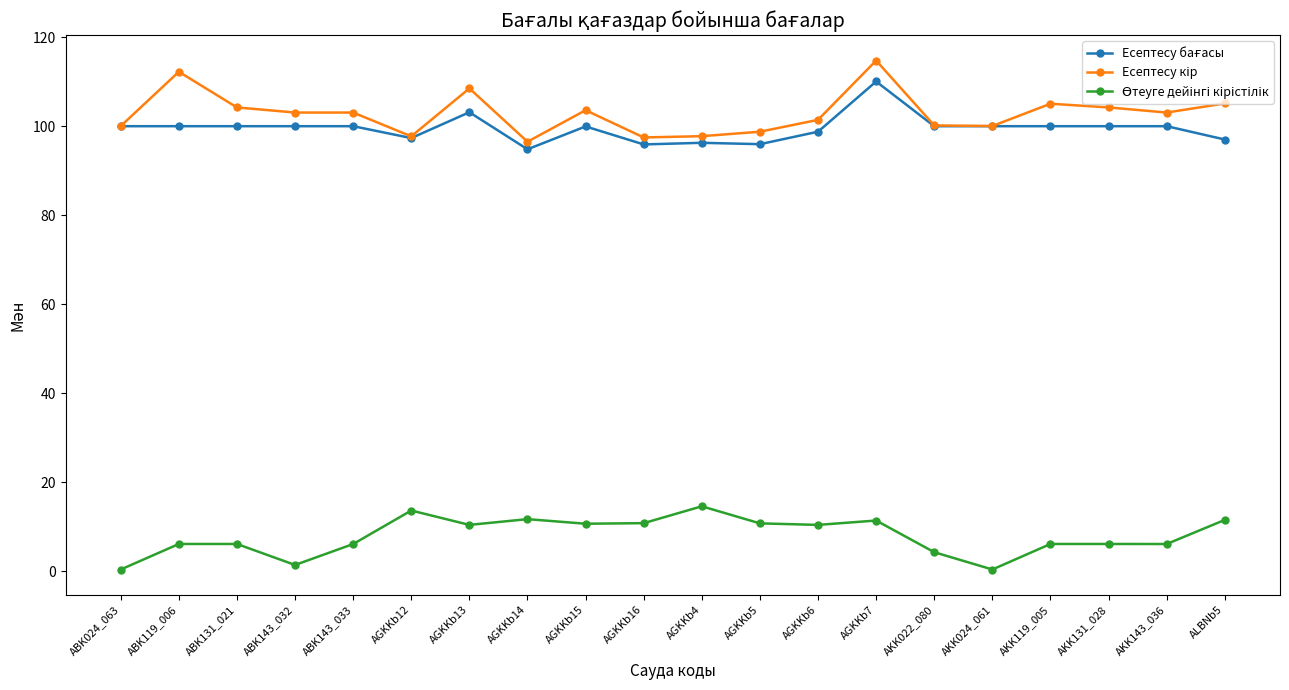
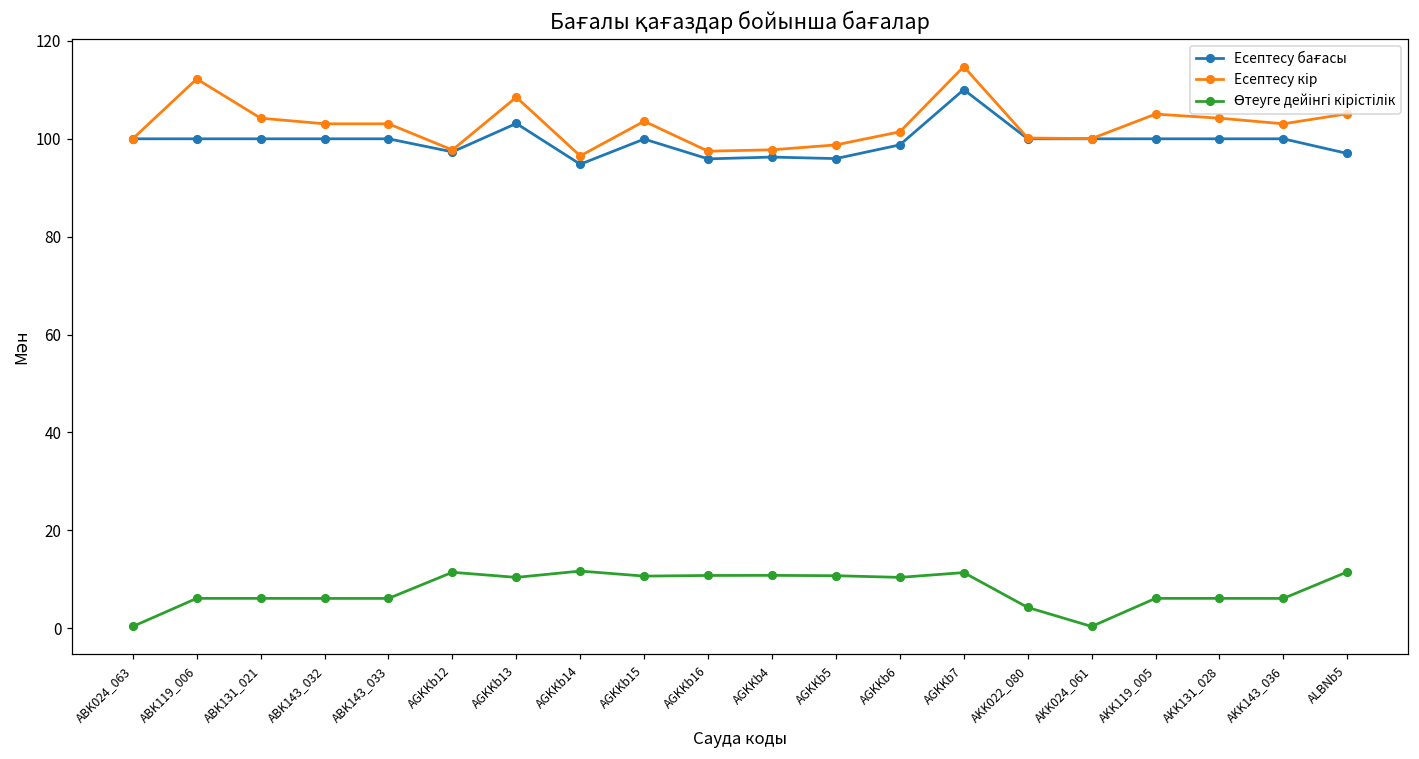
Өтеуге дейінгі кірістілік, ABK143_032: 1 -> 6
Өтеуге дейінгі кірістілік, AGKKb12: 14 -> 11
Өтеуге дейінгі кірістілік, AGKKb4: 15 -> 11
